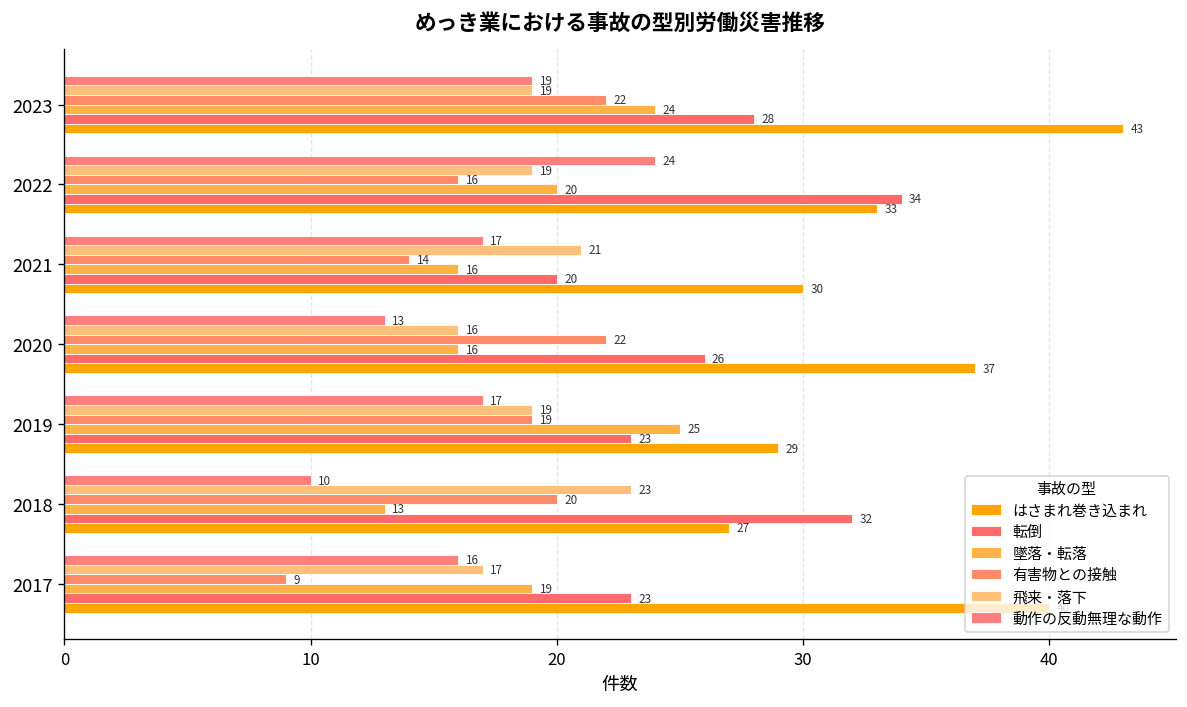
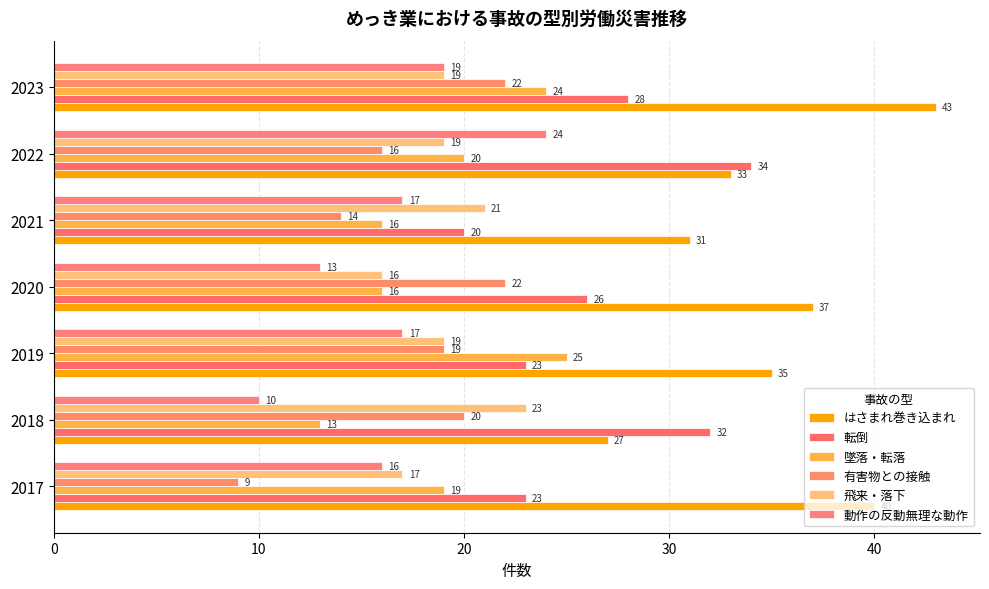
はさまれ巻き込まれ, 2021: 30 -> 31
はさまれ巻き込まれ, 2019: 29 -> 35
